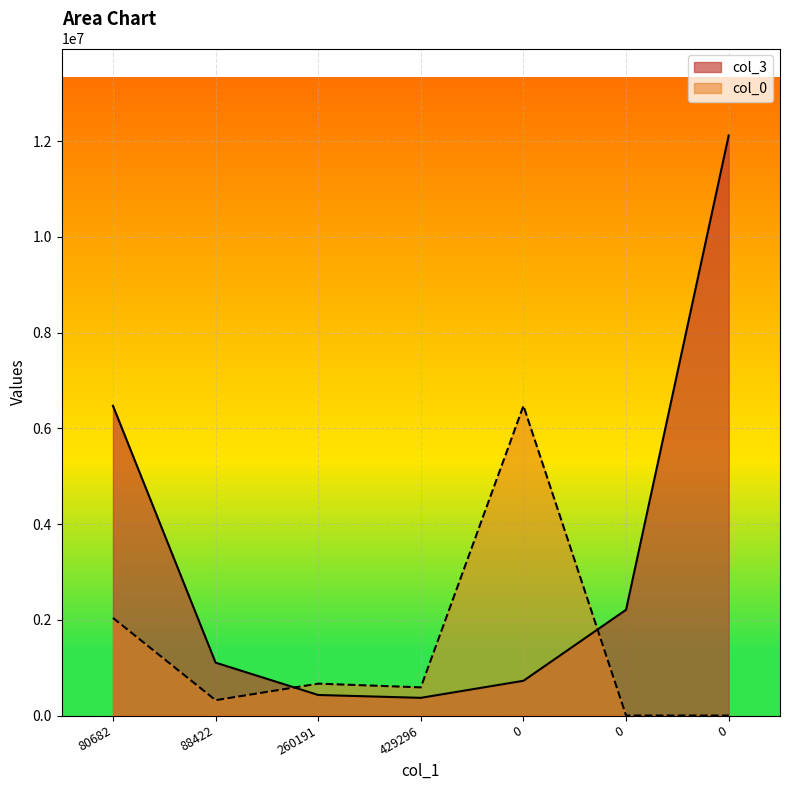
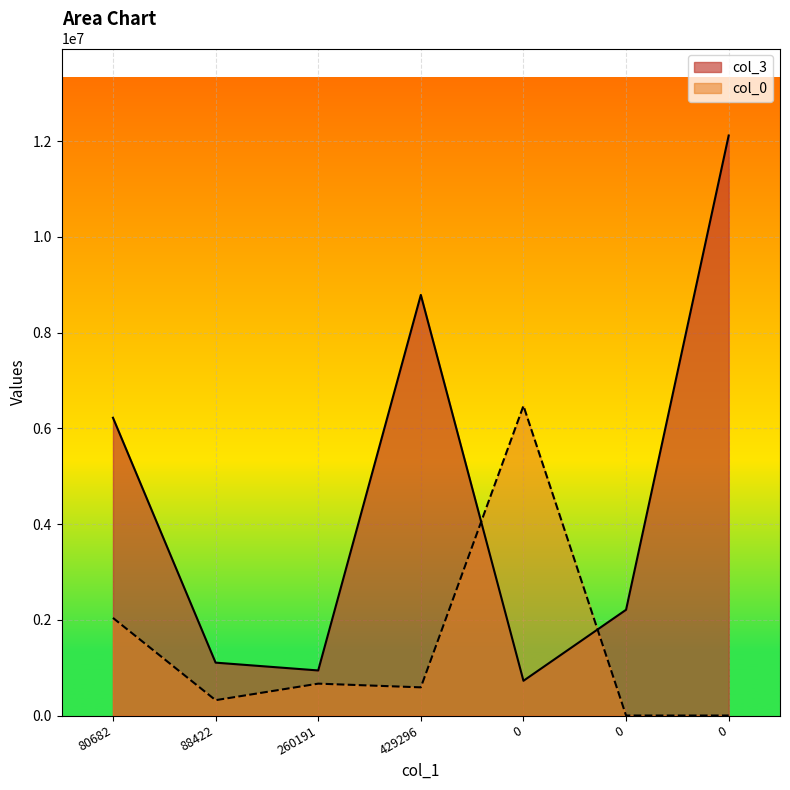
col_3, 80682: 6500000 -> 6200000
col_3, 260191: 400000 -> 900000
col_3, 429296: 400000 -> 8800000
